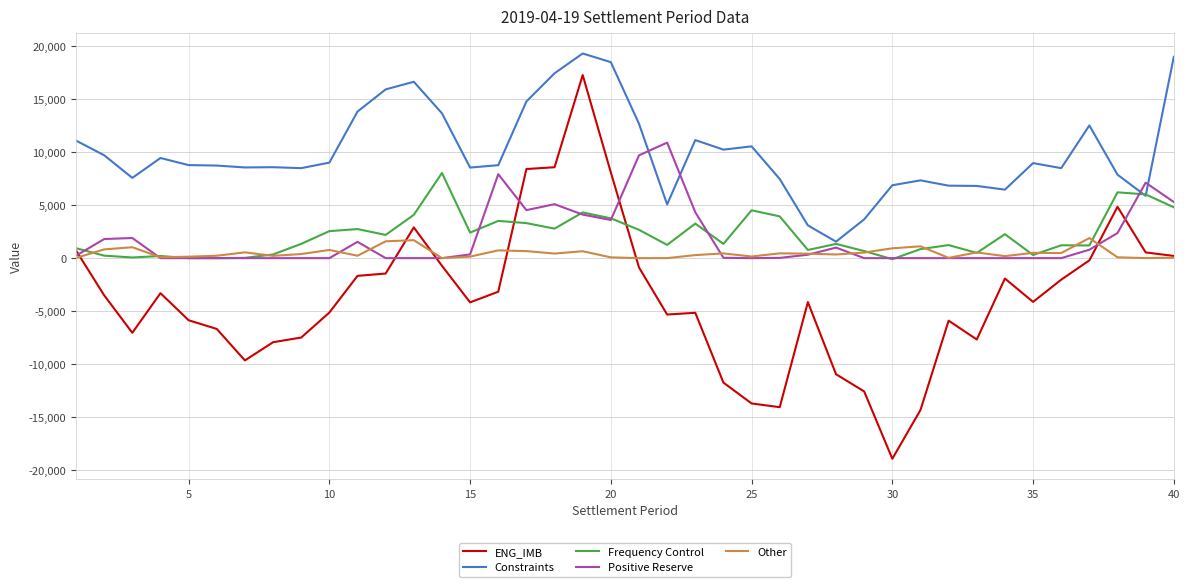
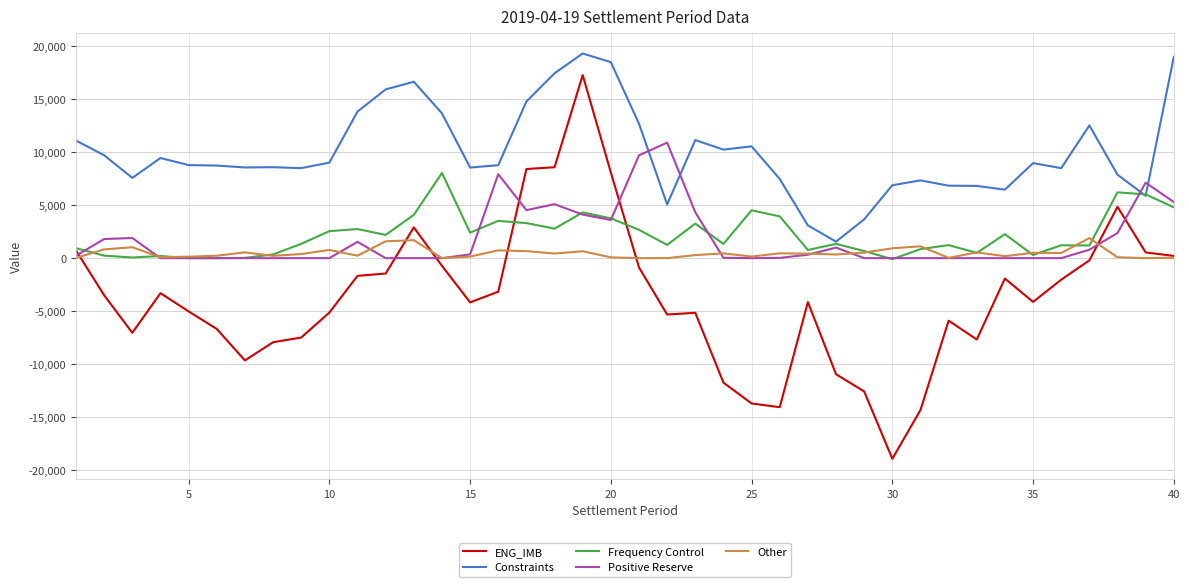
ENG_IMB, 5: -5,900 -> -5,000
